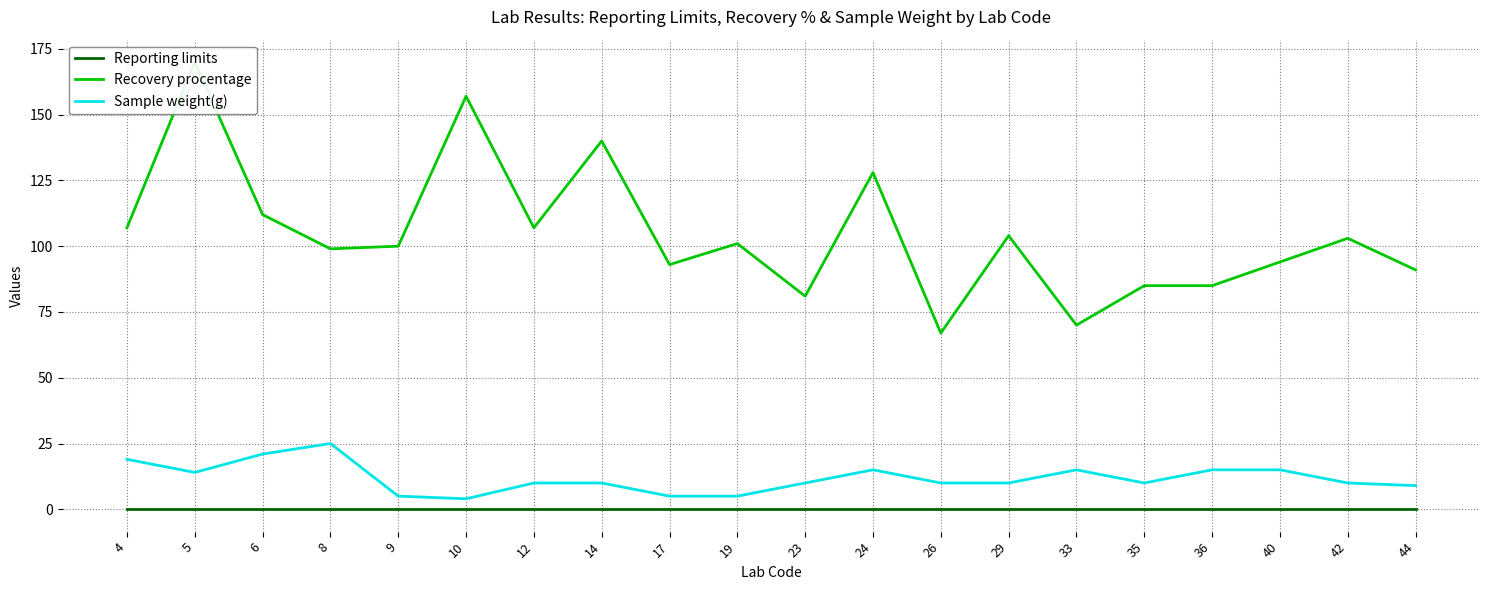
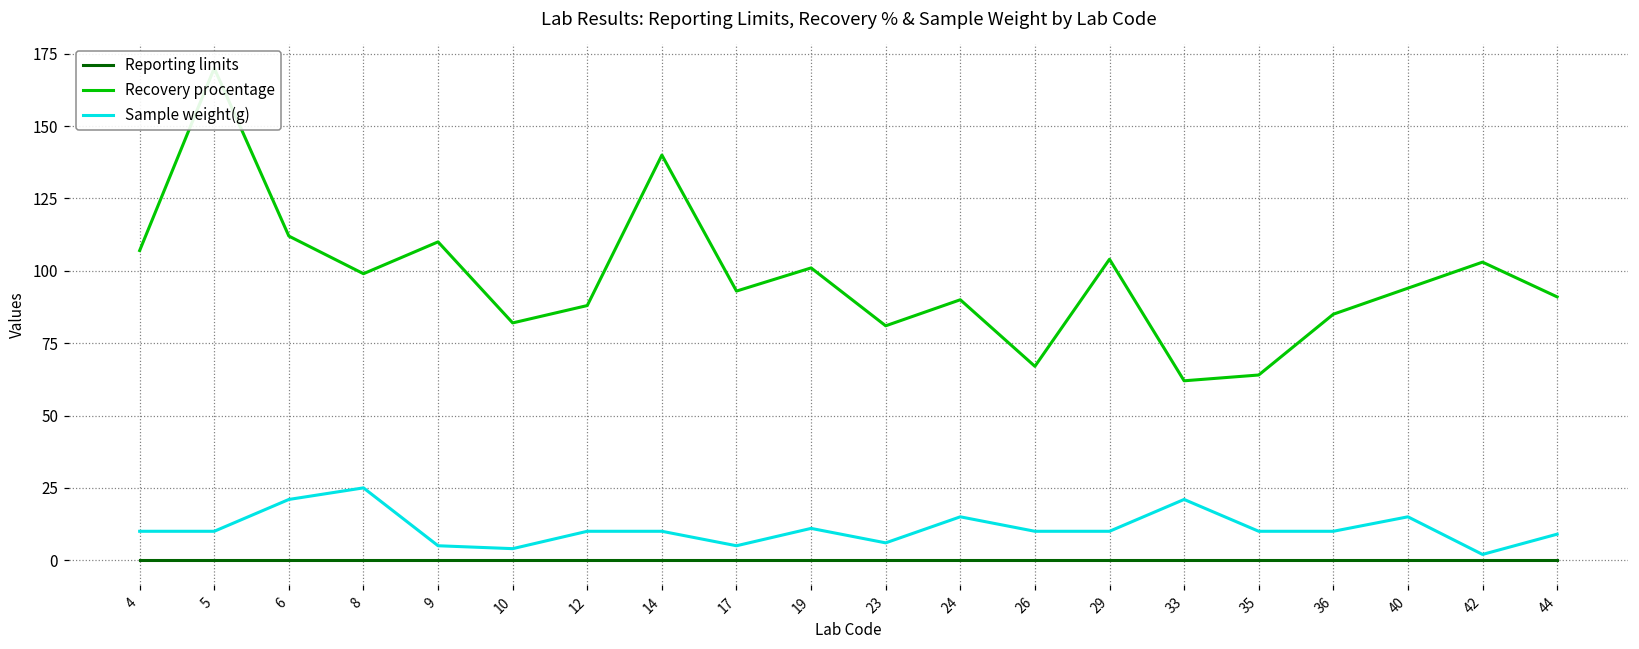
Sample weight(g), 4: 19 -> 10
Sample weight(g), 5: 14 -> 10
Recovery procentage, 9: 100 -> 110
Recovery procentage, 10: 157 -> 82
Recovery procentage, 12: 107 -> 88
Sample weight(g), 19: 5 -> 11
Sample weight(g), 23: 10 -> 6
Recovery procentage, 24: 128 -> 90
Recovery procentage, 33: 70 -> 62
Sample weight(g), 33: 15 -> 21
Recovery procentage, 35: 85 -> 64
Sample weight(g), 36: 15 -> 10
Sample weight(g), 42: 10 -> 2
